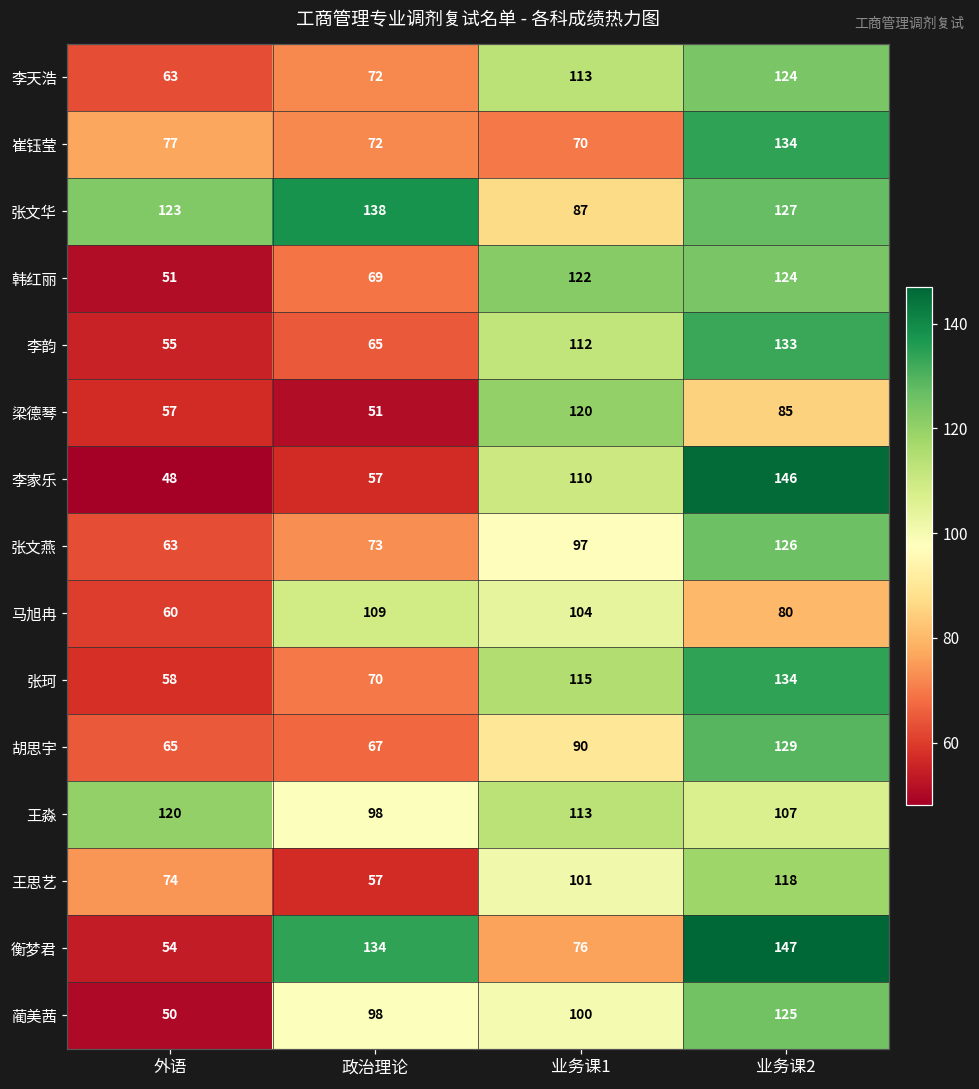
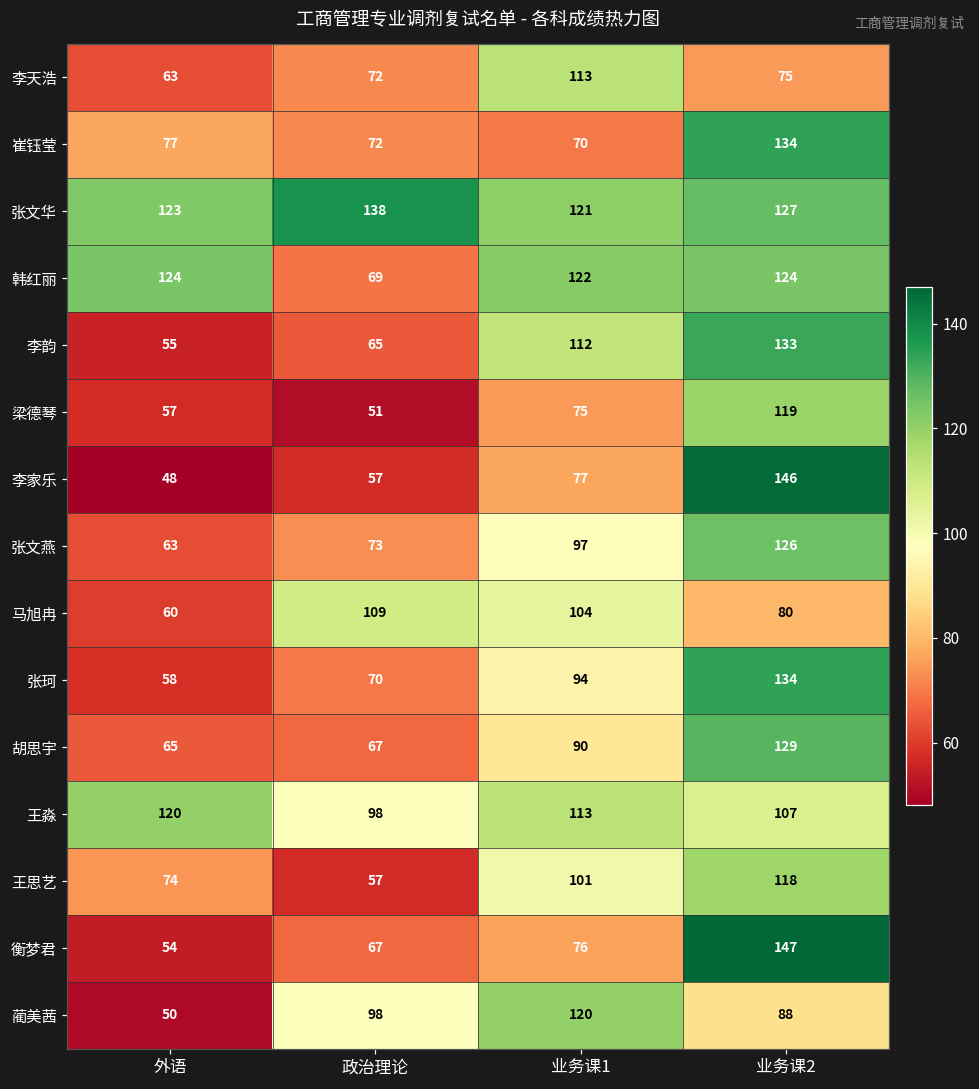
李天浩, 业务课2: 124 -> 75
张文华, 业务课1: 87 -> 121
韩红丽, 外语: 51 -> 124
梁德琴, 业务课1: 120 -> 75
梁德琴, 业务课2: 85 -> 119
李家乐, 业务课1: 110 -> 77
张珂, 业务课1: 115 -> 94
衡梦君, 政治理论: 134 -> 67
蔺美茜, 业务课1: 100 -> 120
蔺美茜, 业务课2: 125 -> 88
